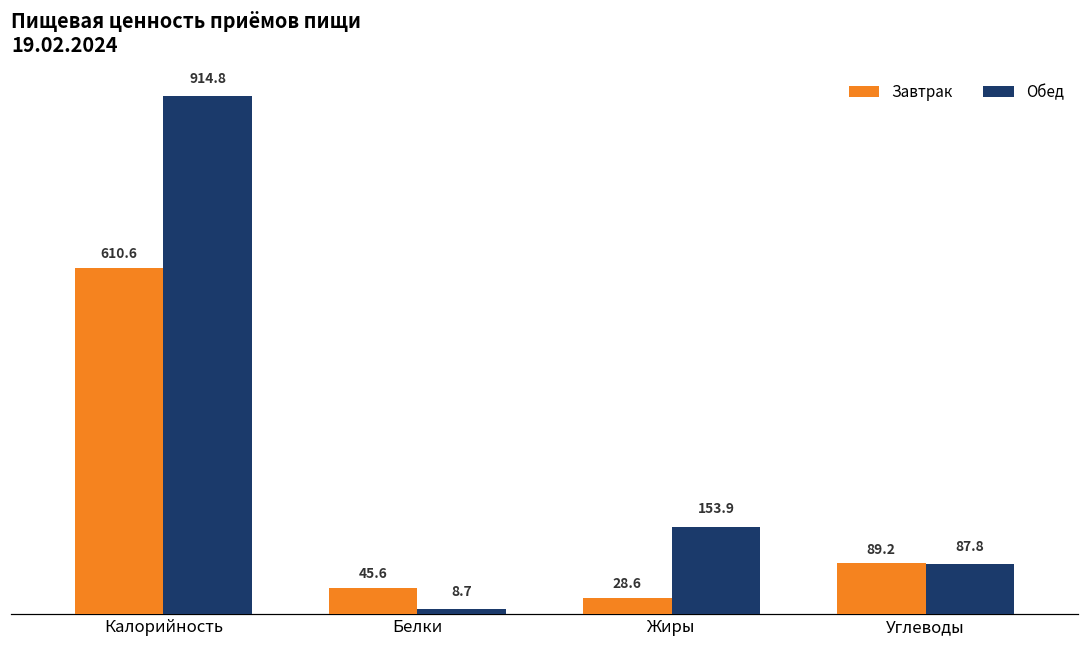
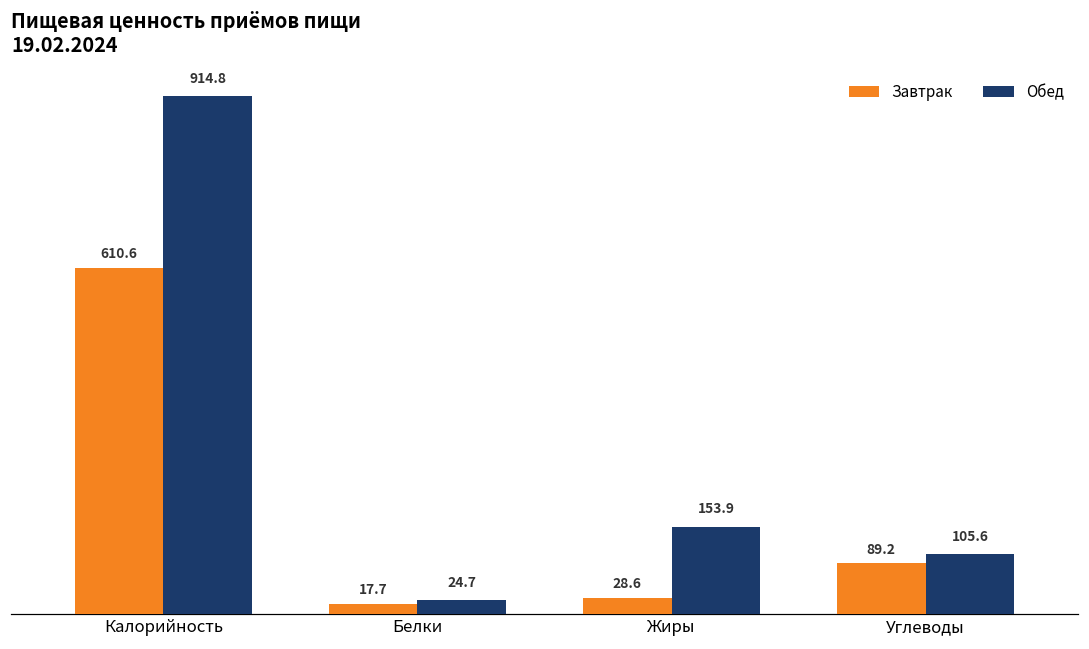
Завтрак, Белки: 45.6 -> 17.7
Обед, Белки: 8.7 -> 24.7
Обед, Углеводы: 87.8 -> 105.6
